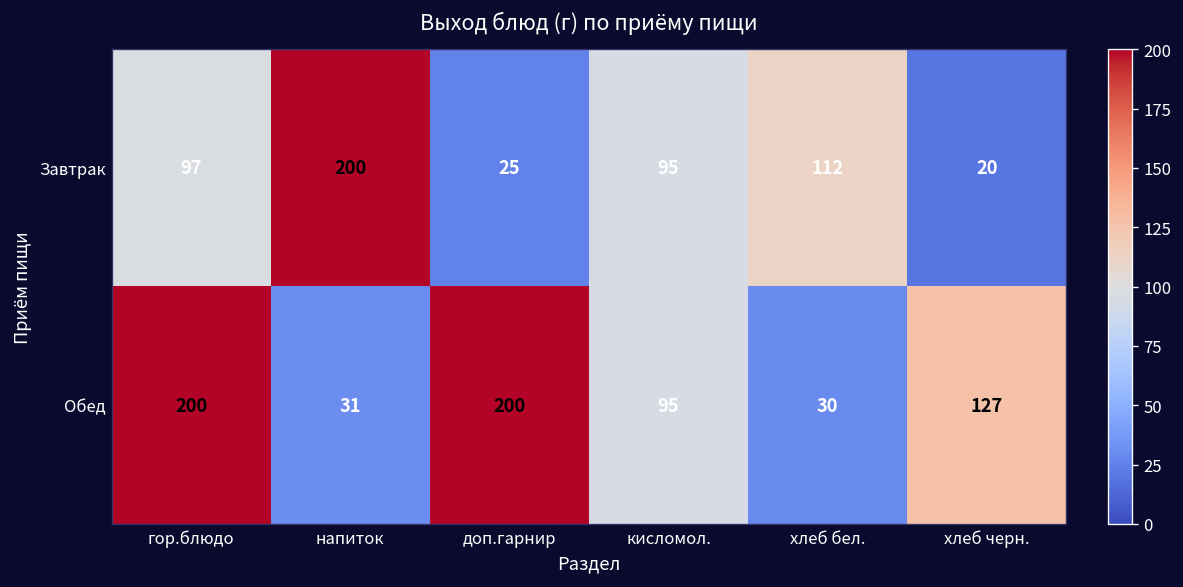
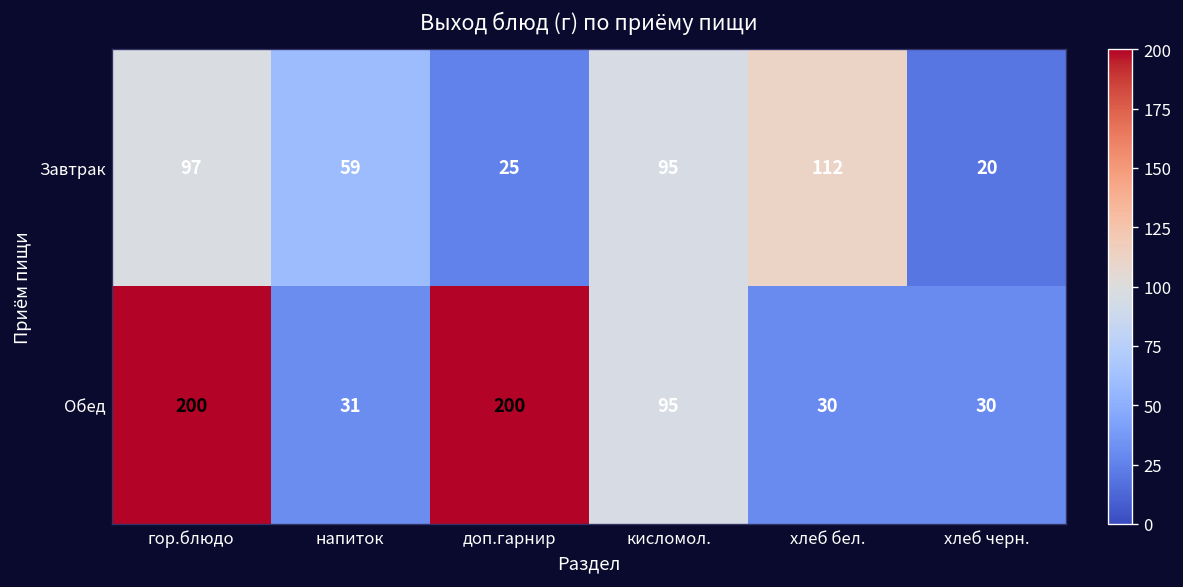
Завтрак, напиток: 200 -> 59
Обед, хлеб черн.: 127 -> 30
